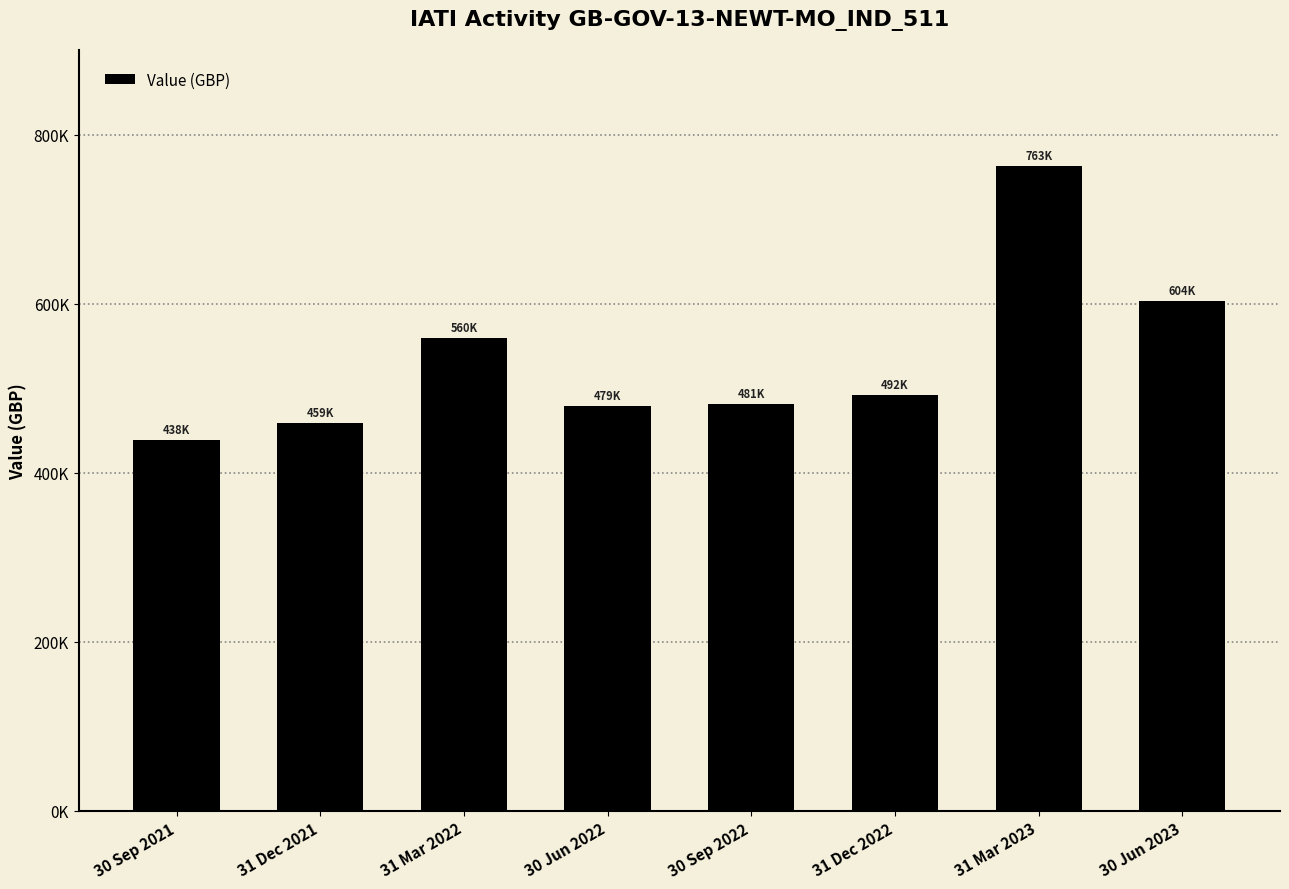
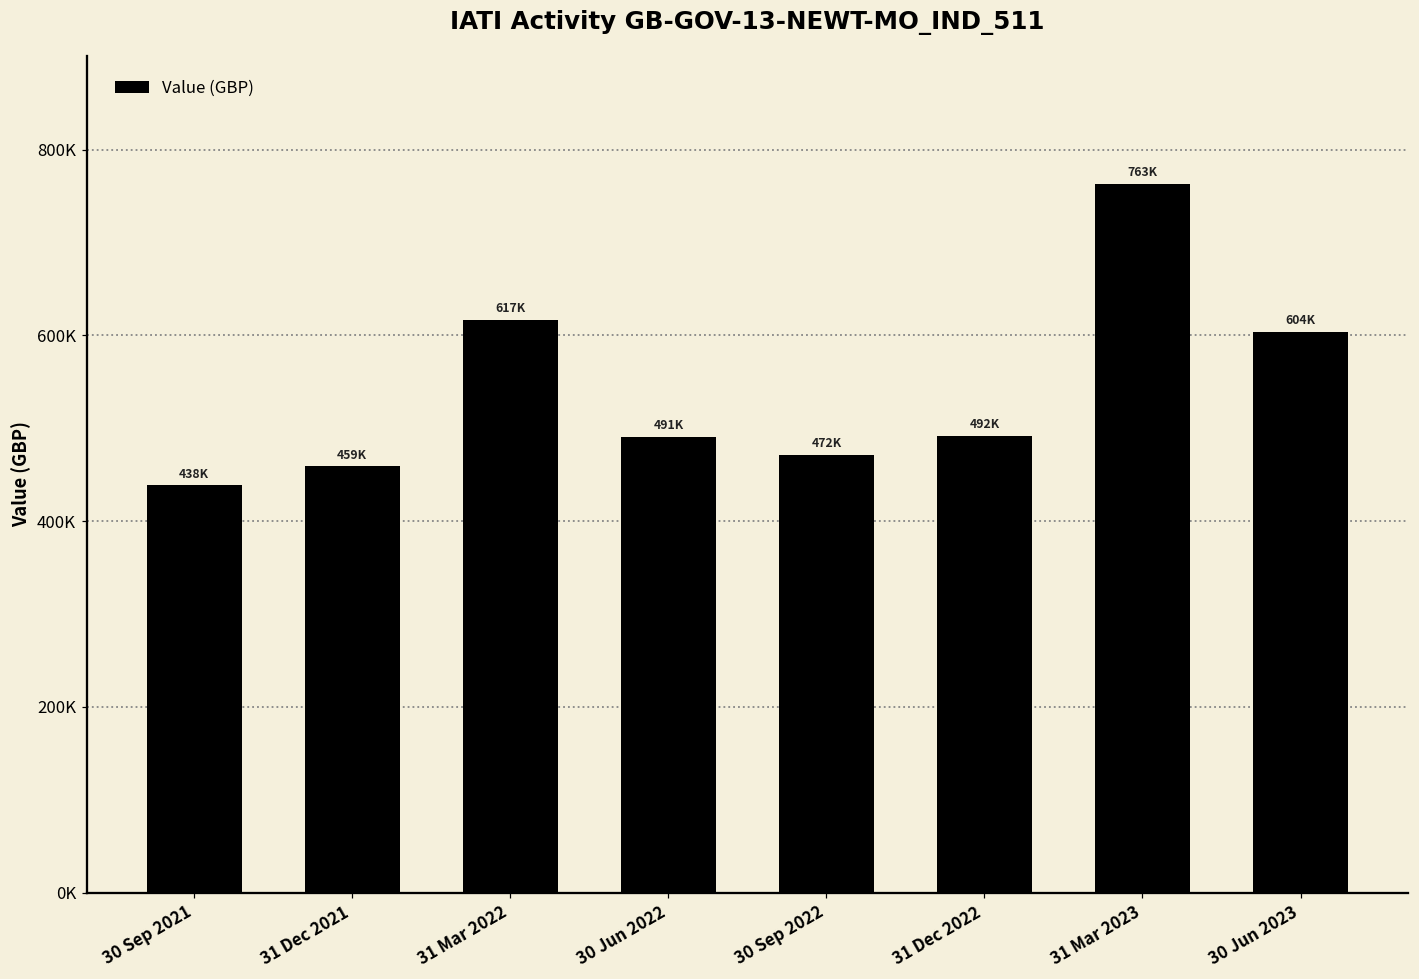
31 Mar 2022: 560K -> 617K
30 Jun 2022: 479K -> 491K
30 Sep 2022: 481K -> 472K
